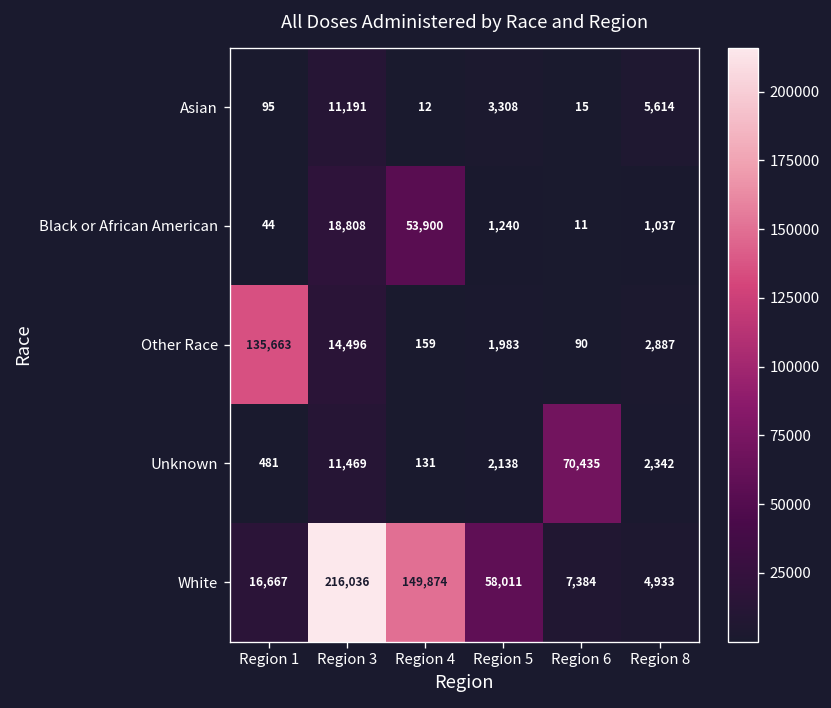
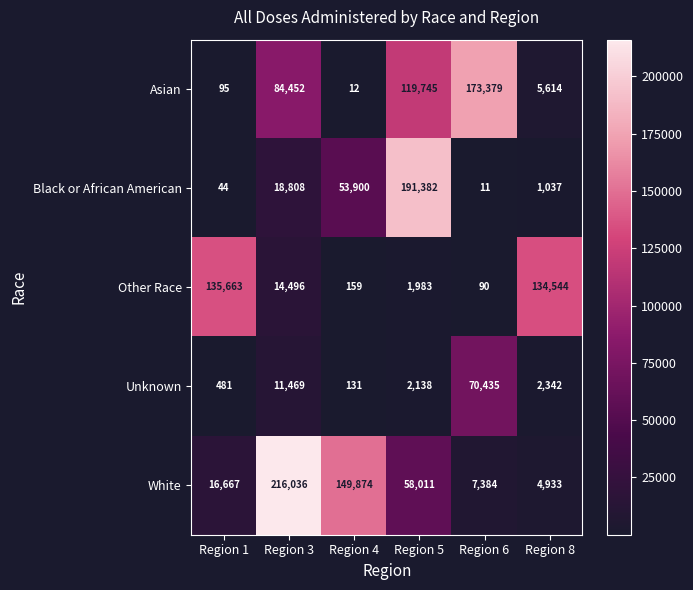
Asian, Region 3: 11,191 -> 84,452
Asian, Region 5: 3,308 -> 119,745
Asian, Region 6: 15 -> 173,379
Black or African American, Region 5: 1,240 -> 191,382
Other Race, Region 8: 2,887 -> 134,544
